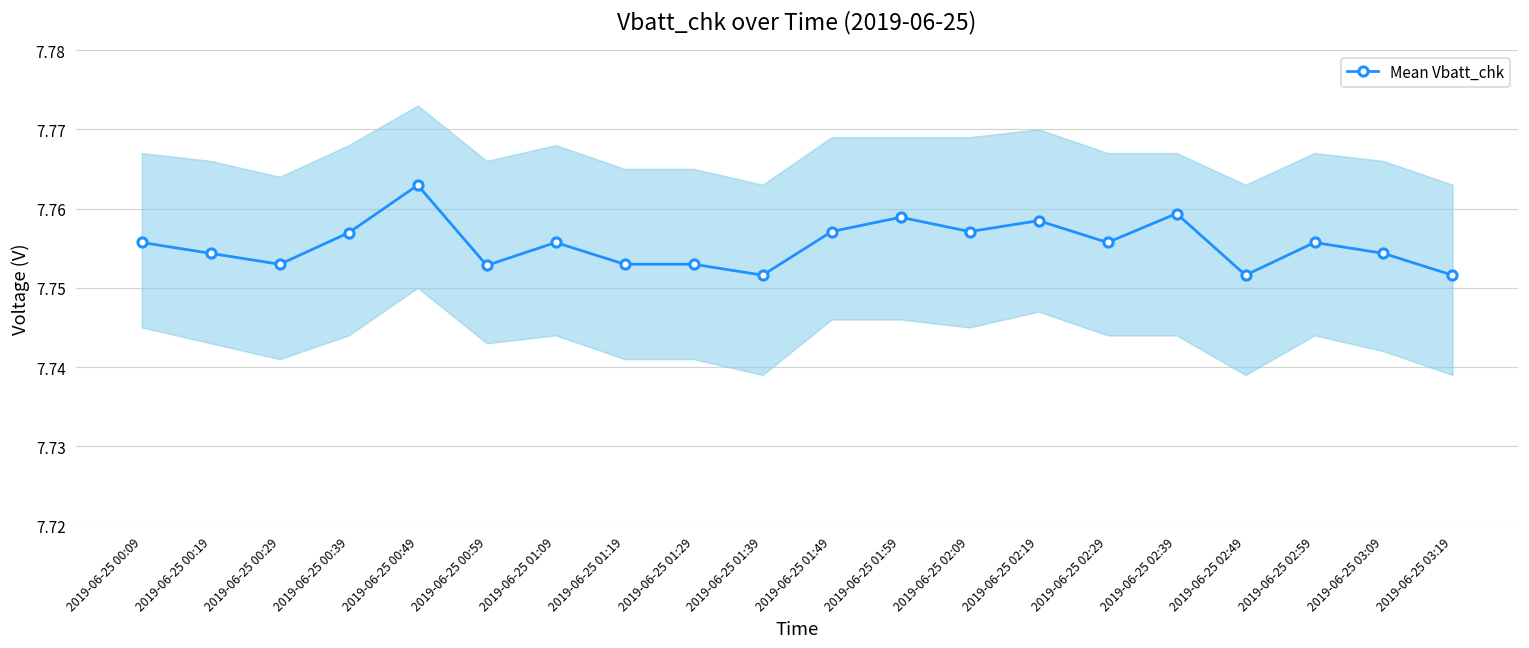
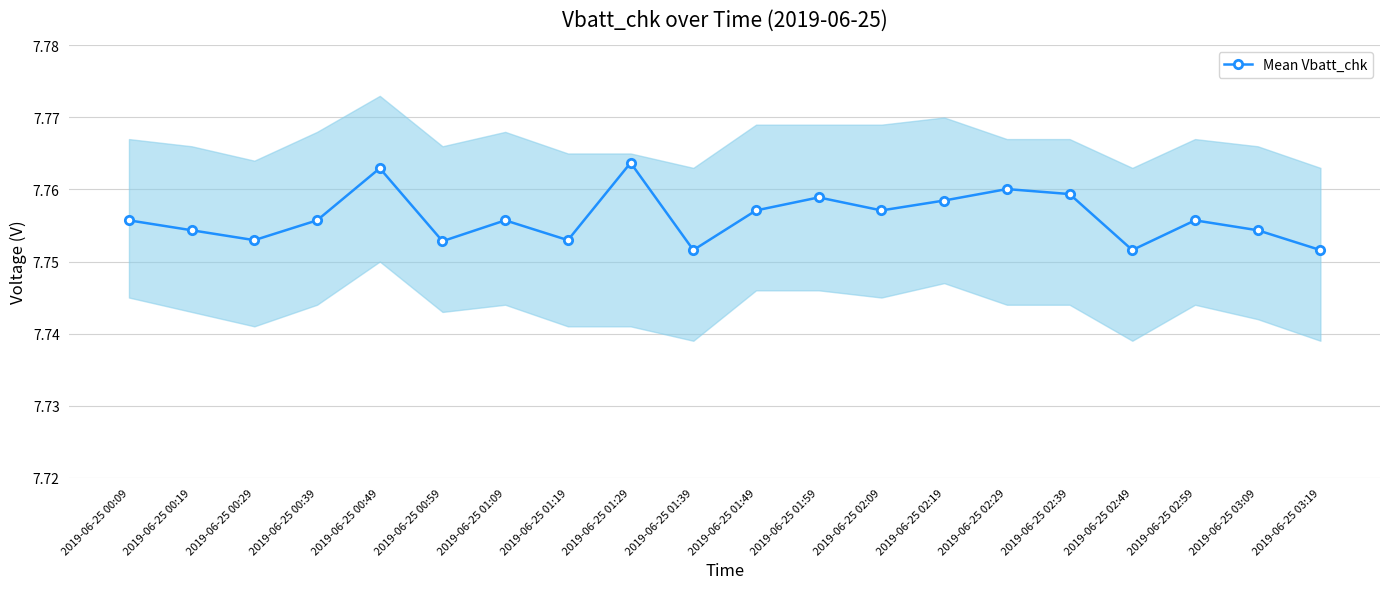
Mean Vbatt_chk, 2019-06-25 00:39: 7.757 -> 7.756
Mean Vbatt_chk, 2019-06-25 01:29: 7.753 -> 7.764
Mean Vbatt_chk, 2019-06-25 02:29: 7.756 -> 7.760
